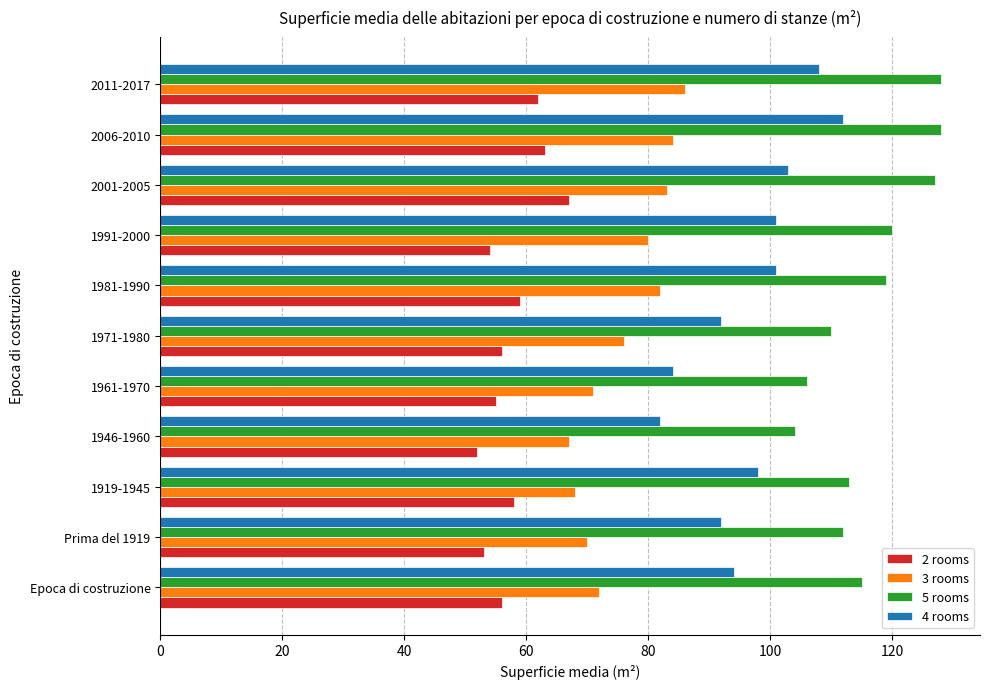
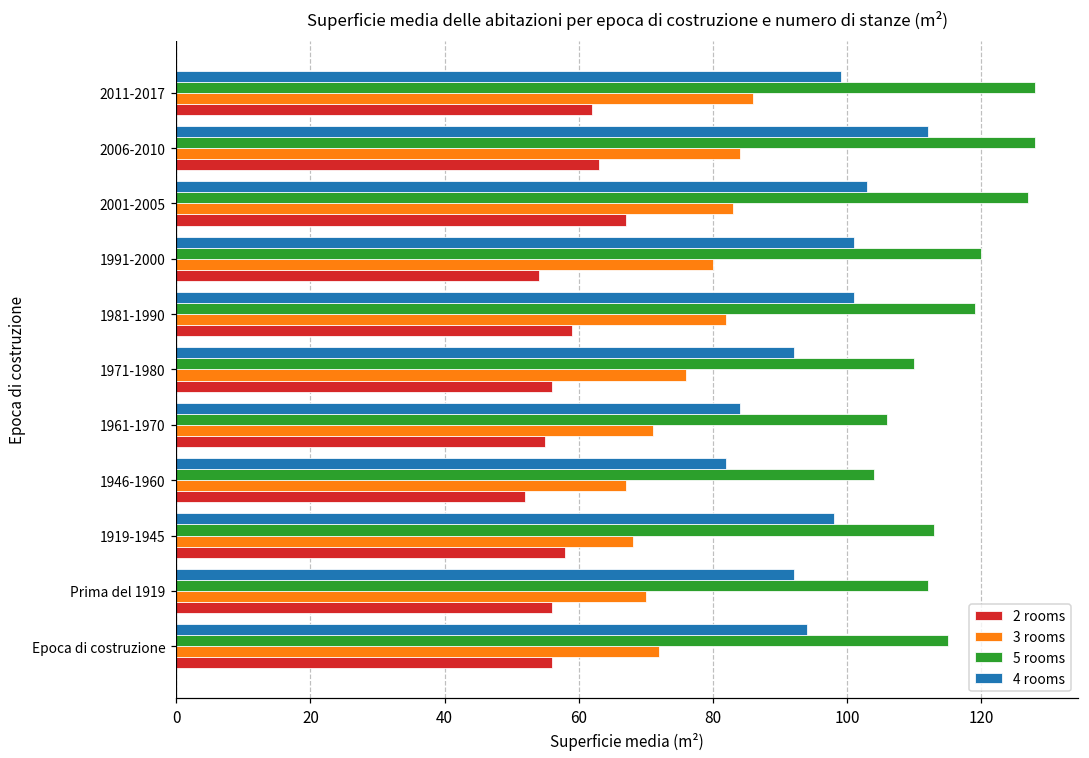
4 rooms, 2011-2017: 108 -> 99
2 rooms, Prima del 1919: 53 -> 56
